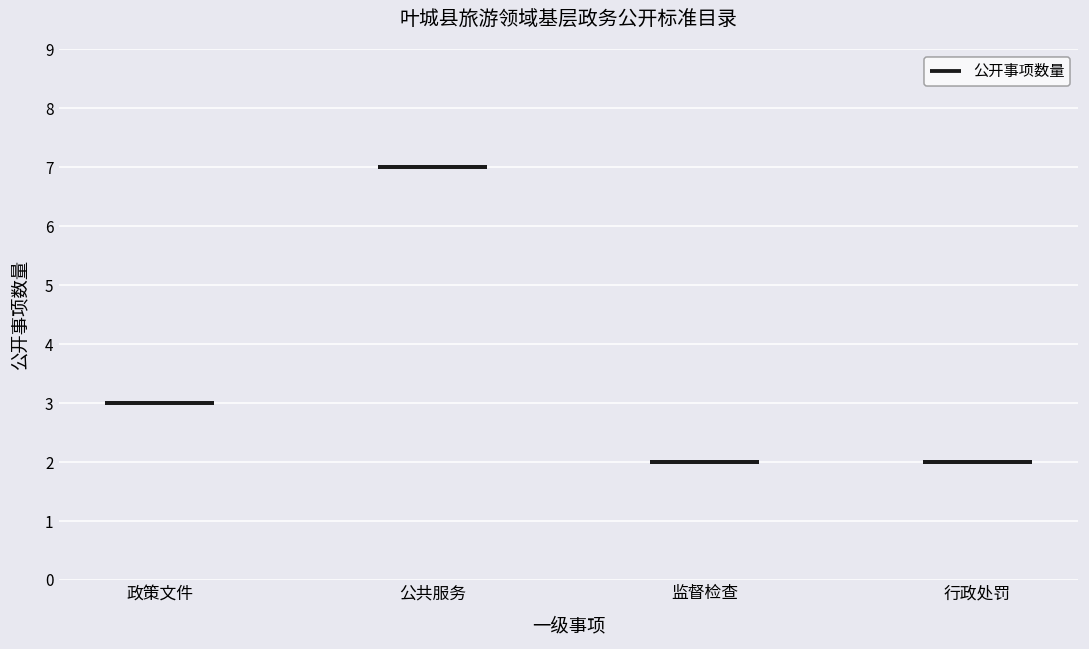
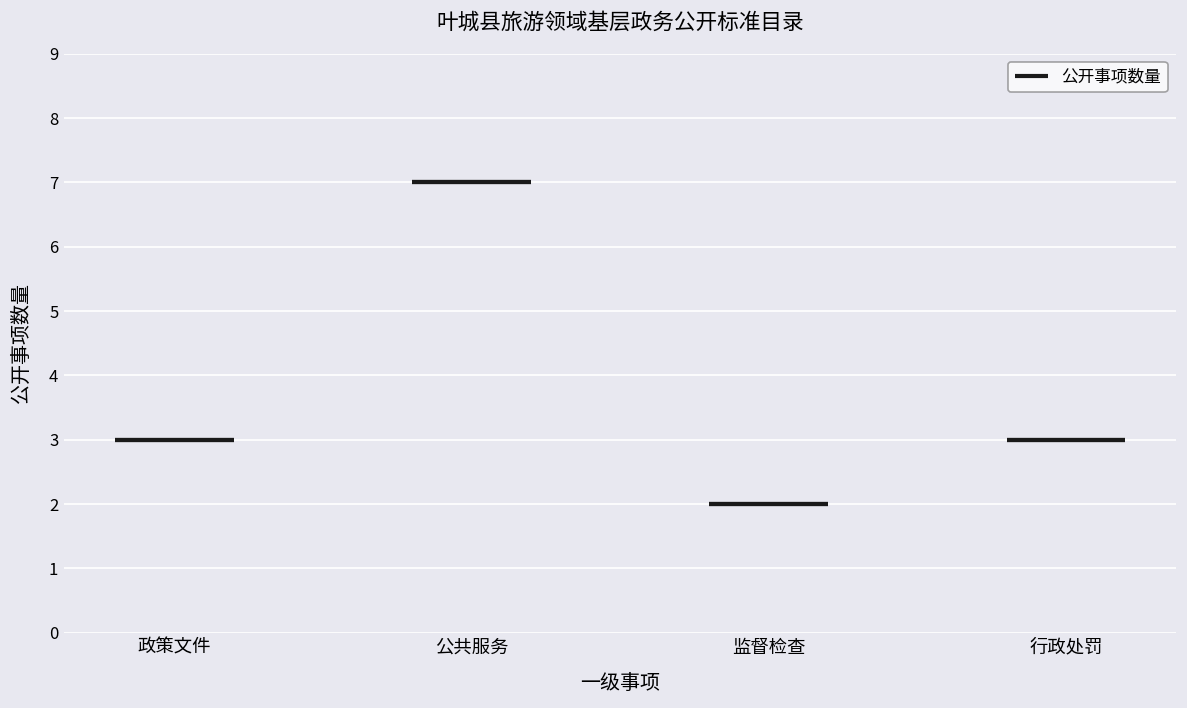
行政处罚: 2 -> 3
